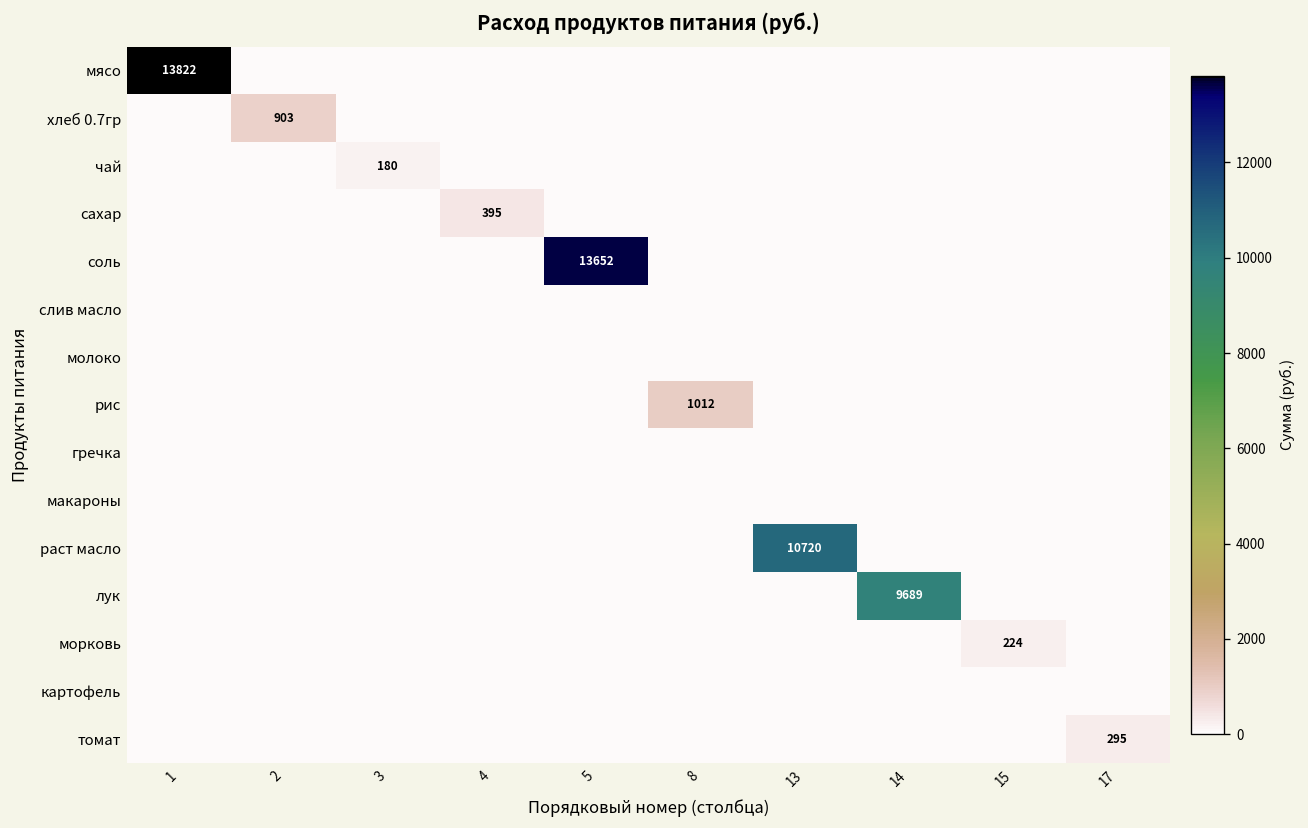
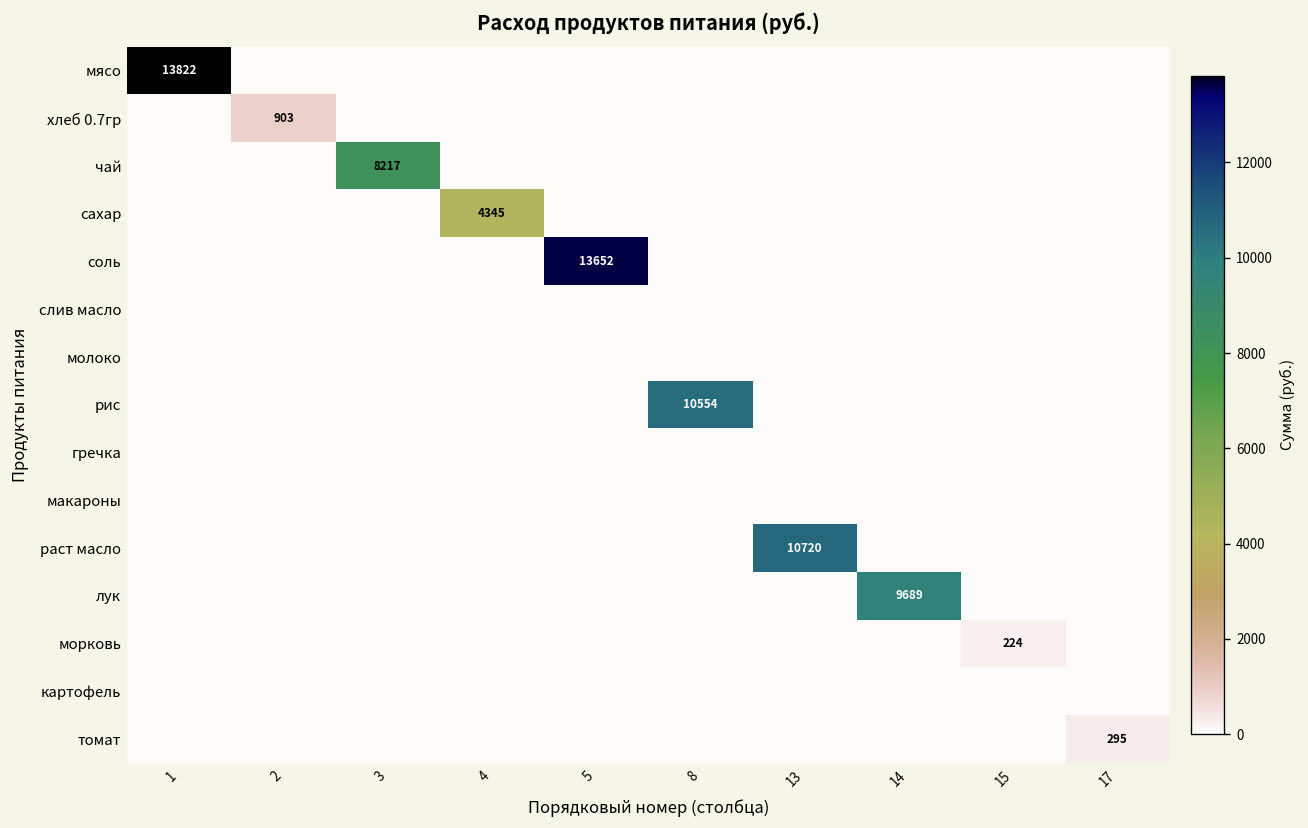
чай, 3: 180 -> 8217
сахар, 4: 395 -> 4345
рис, 8: 1012 -> 10554
